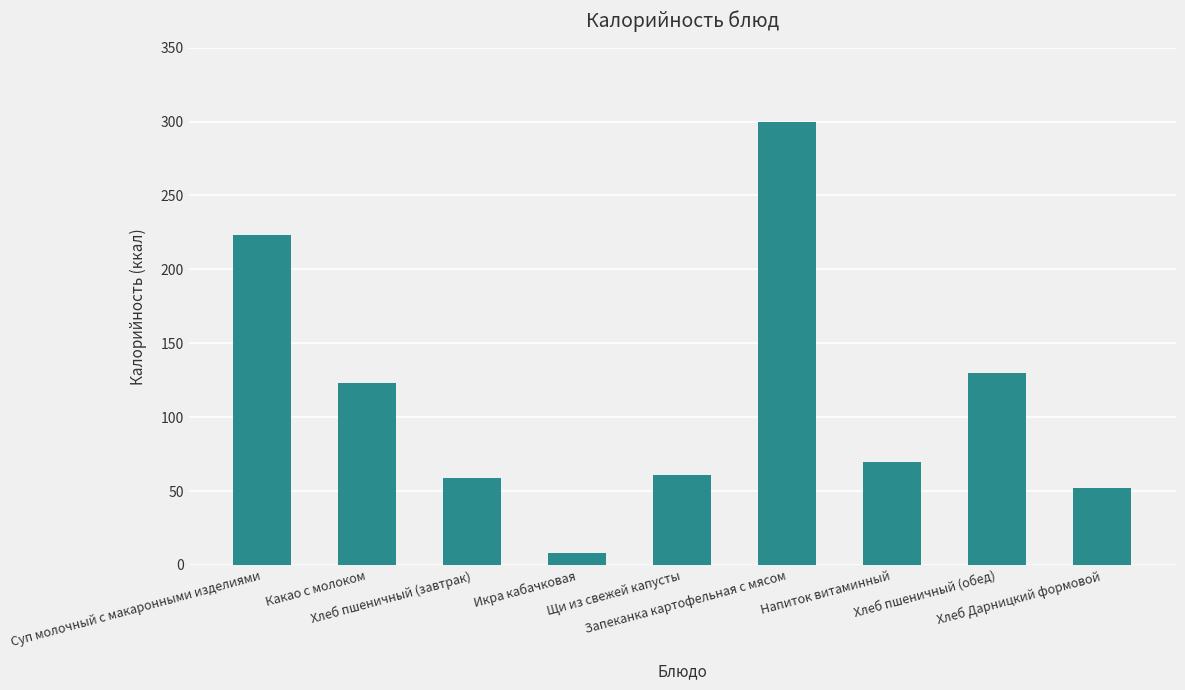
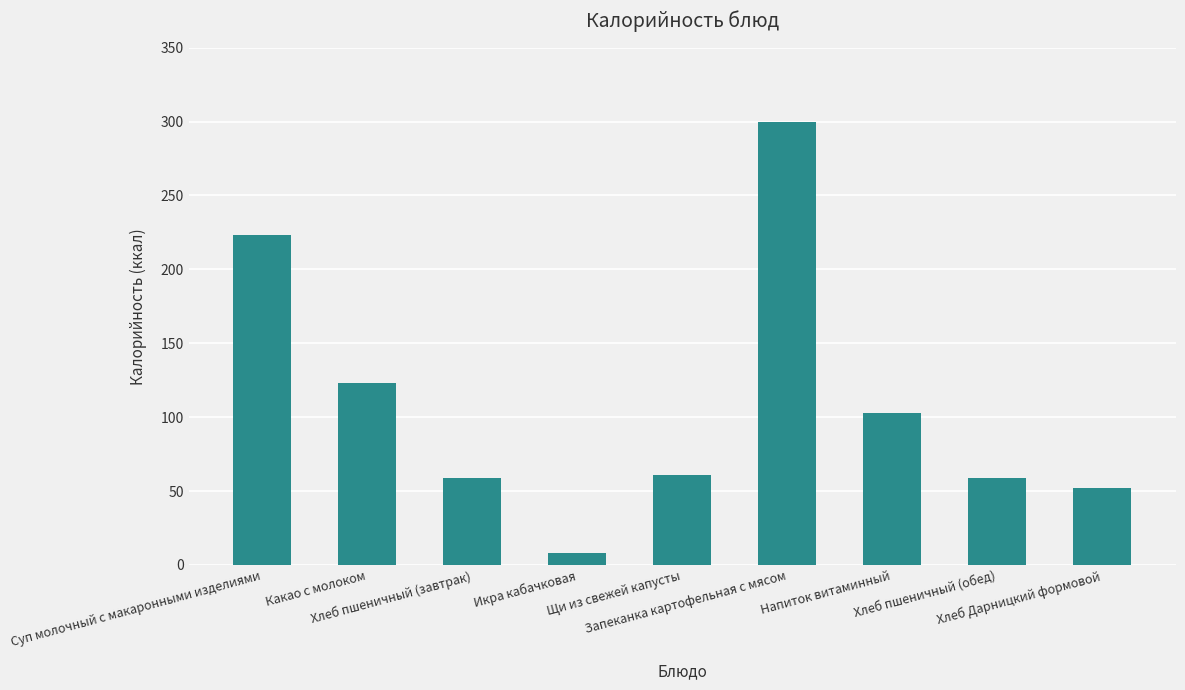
Напиток витаминный: 70 -> 103
Хлеб пшеничный (обед): 130 -> 59
